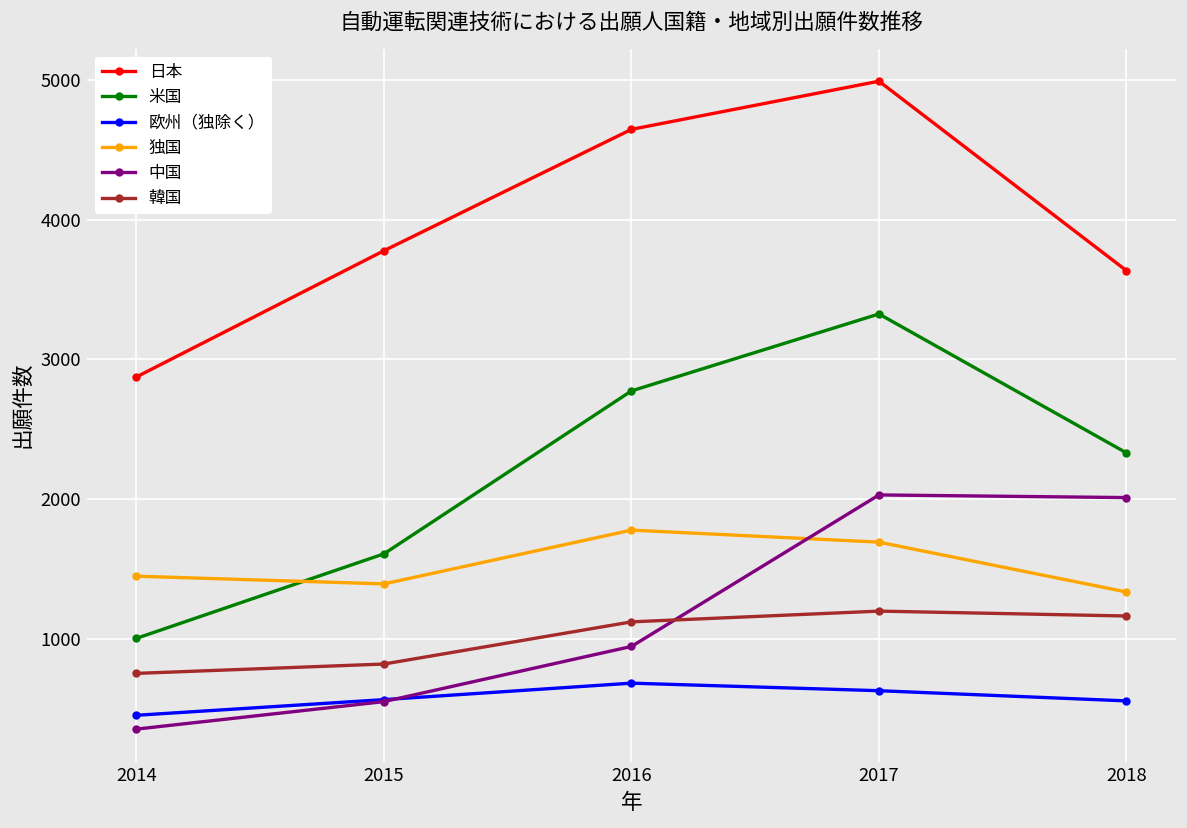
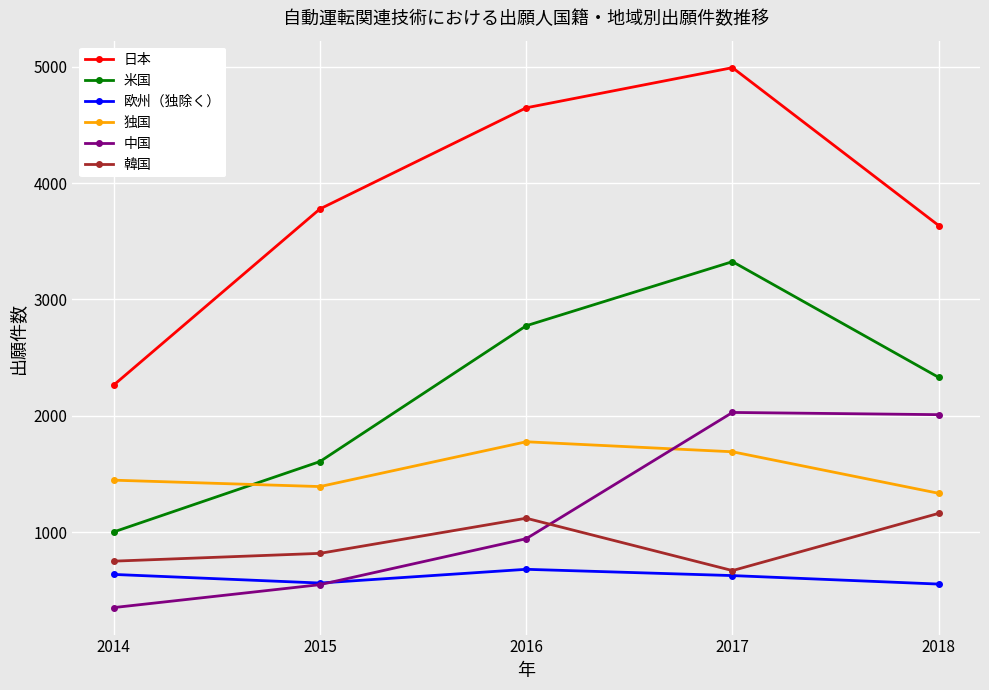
日本, 2014: 2870 -> 2260
欧州（独除く）, 2014: 450 -> 640
韓国, 2017: 1200 -> 670
